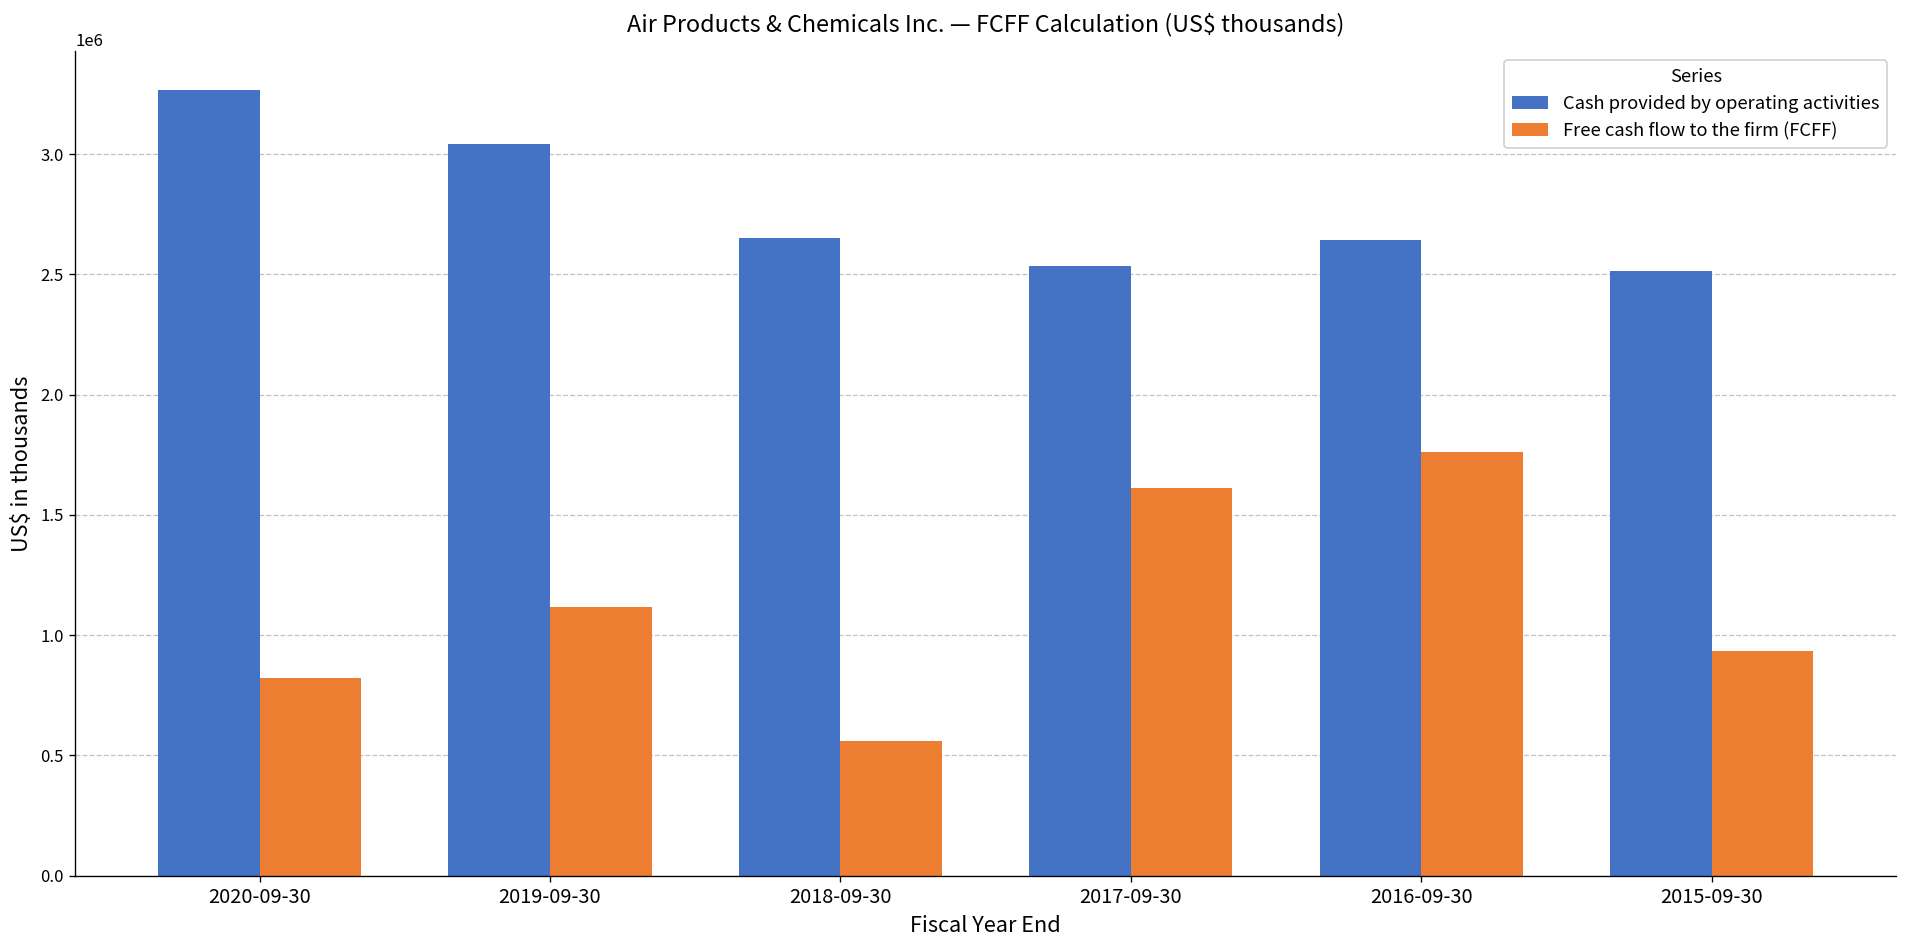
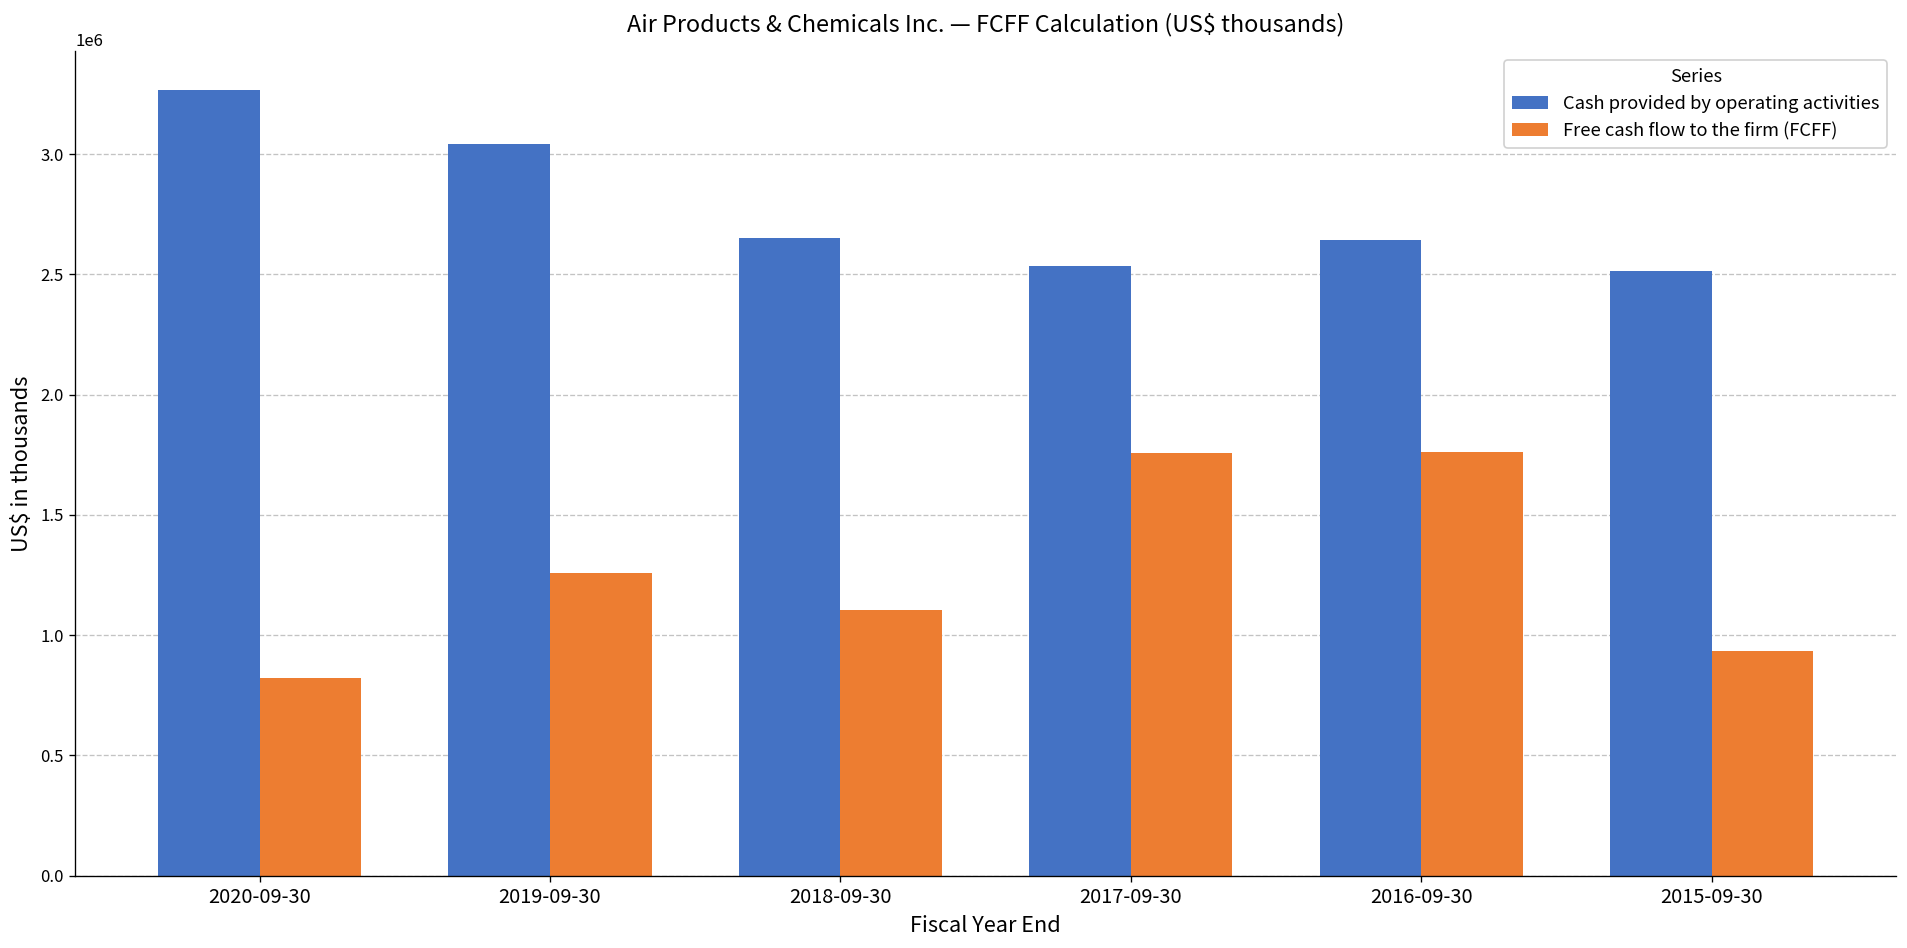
Free cash flow to the firm (FCFF), 2019-09-30: 1120000 -> 1260000
Free cash flow to the firm (FCFF), 2018-09-30: 560000 -> 1100000
Free cash flow to the firm (FCFF), 2017-09-30: 1610000 -> 1760000
